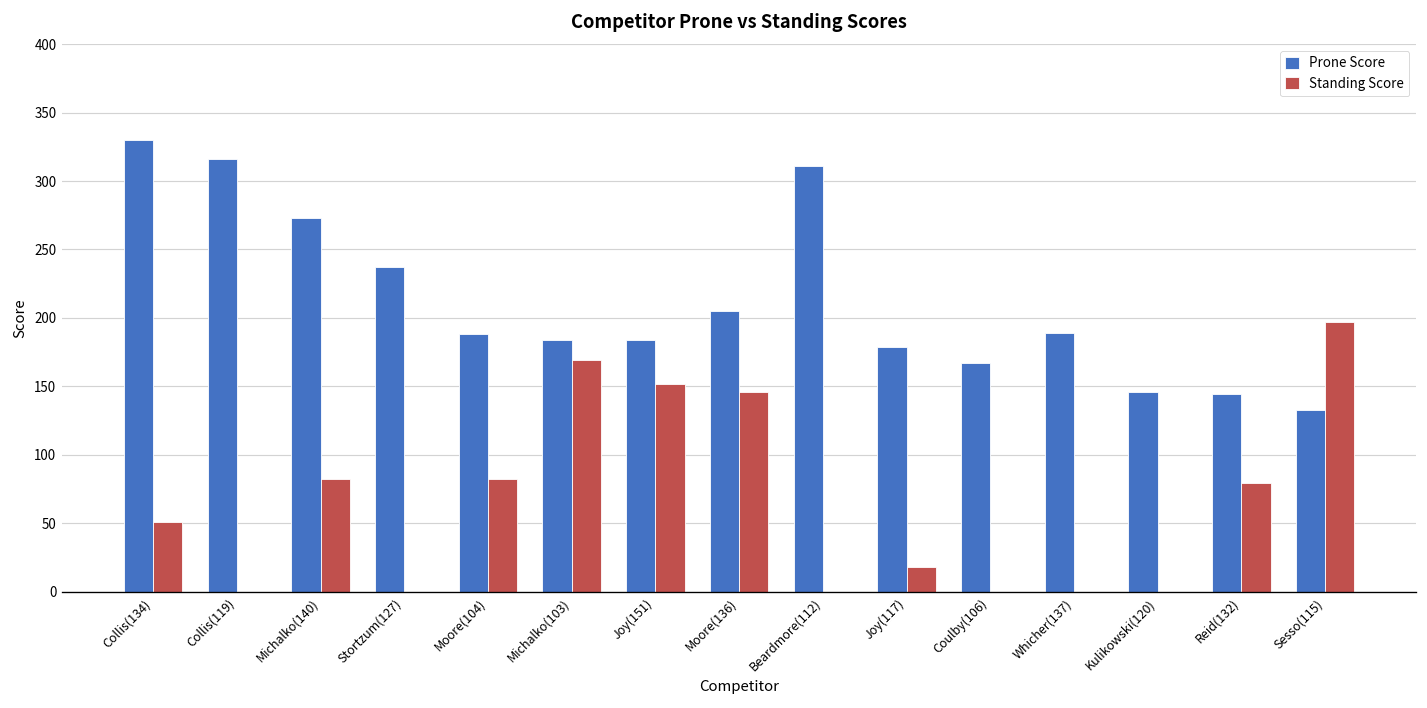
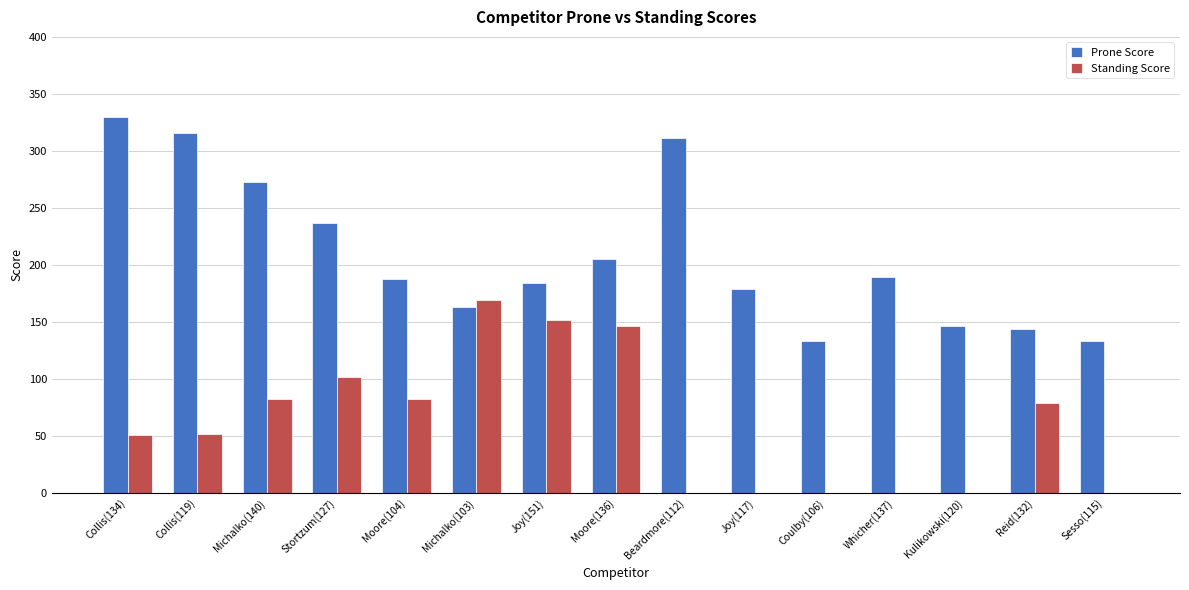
Standing Score, Collis(119): 0 -> 52
Standing Score, Stortzum(127): 0 -> 102
Prone Score, Michalko(103): 184 -> 163
Standing Score, Joy(117): 18 -> 0
Prone Score, Coulby(106): 167 -> 133
Standing Score, Sesso(115): 197 -> 0
